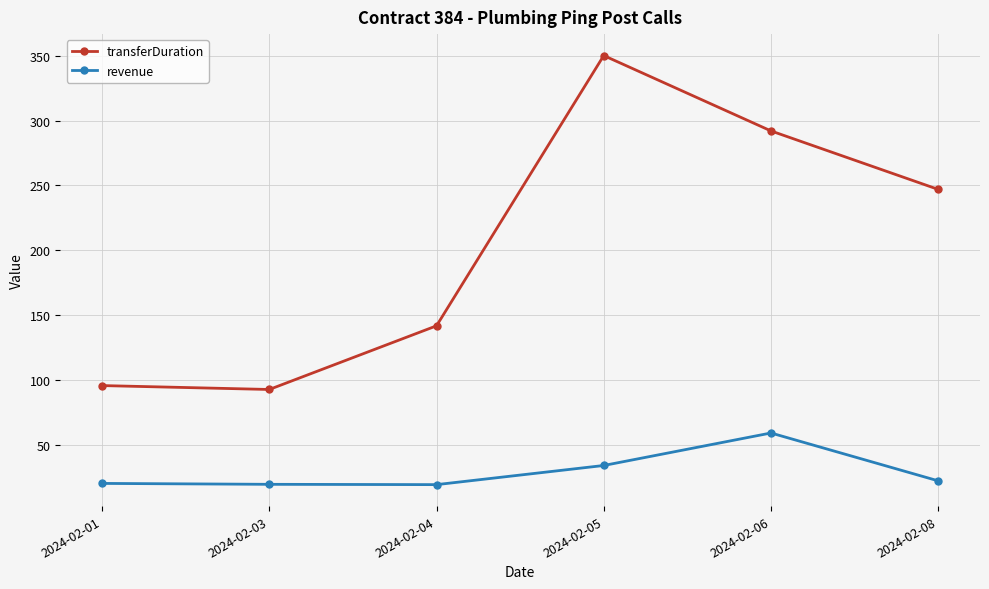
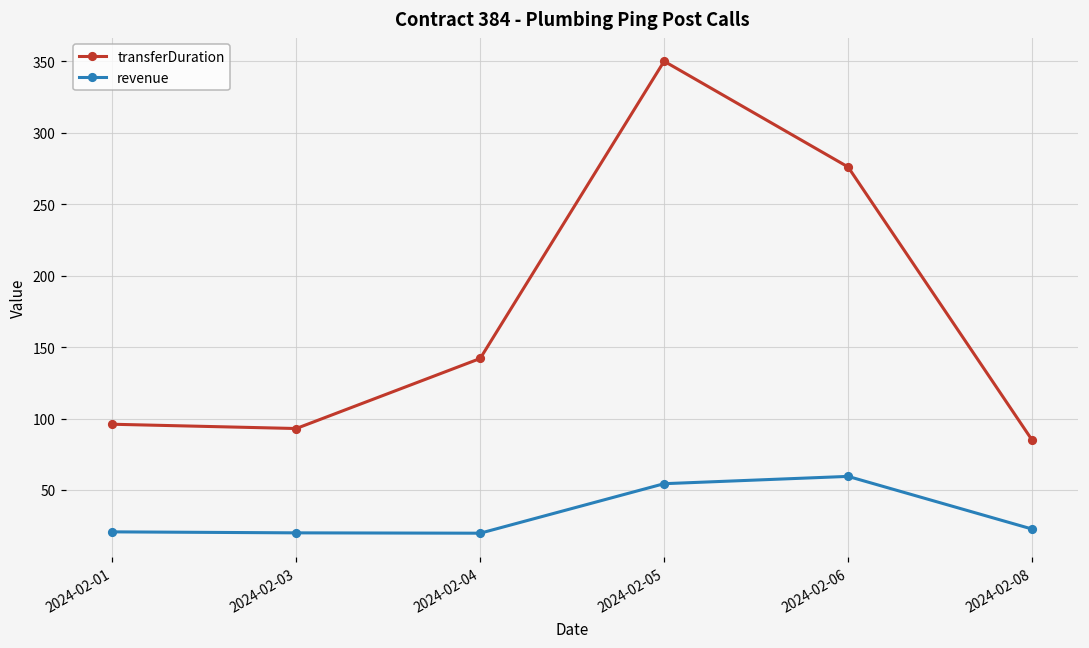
revenue, 2024-02-05: 35 -> 54
transferDuration, 2024-02-06: 292 -> 276
transferDuration, 2024-02-08: 247 -> 85
